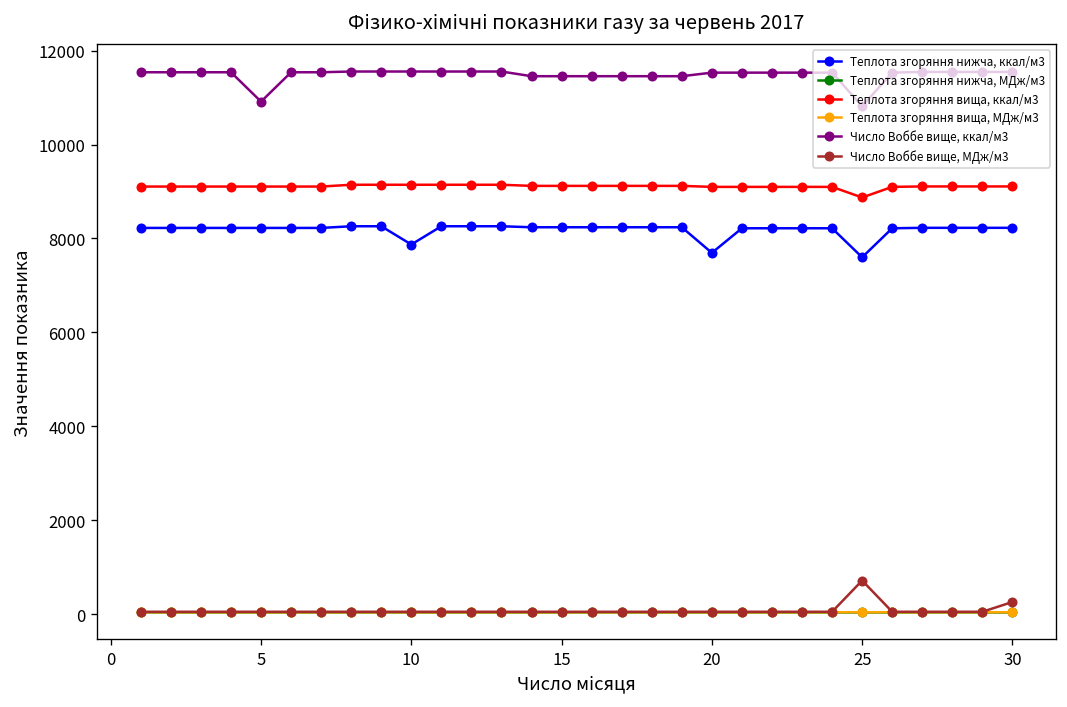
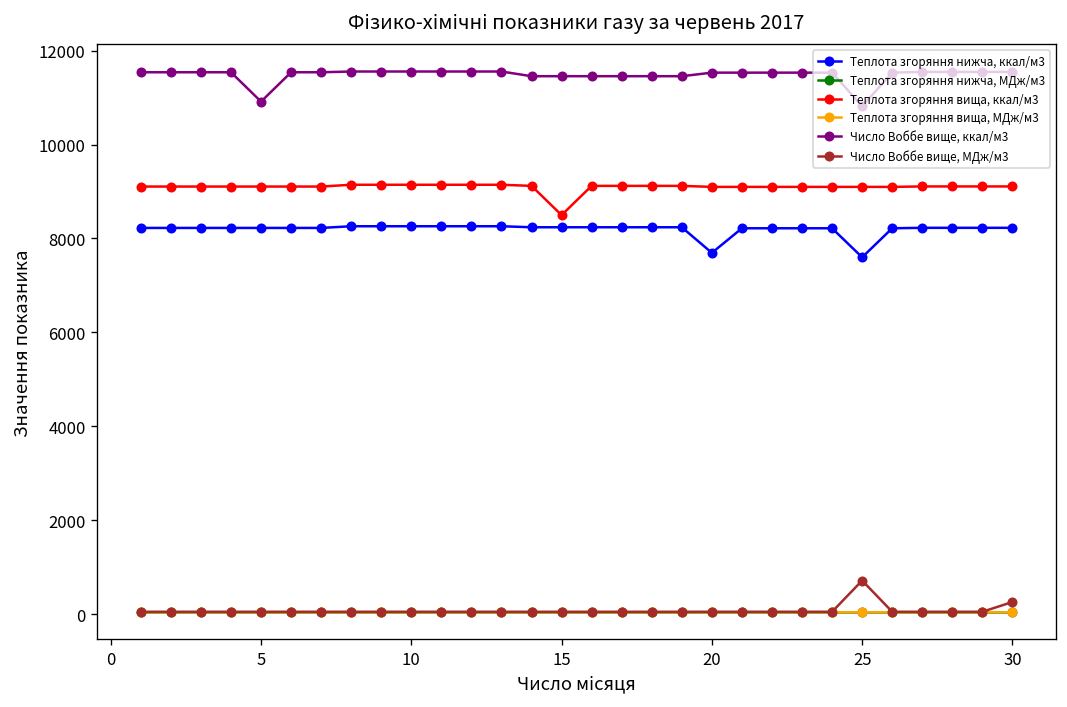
Теплота згоряння нижча, ккал/м3, 10: 7900 -> 8300
Теплота згоряння вища, ккал/м3, 15: 9100 -> 8500
Теплота згоряння вища, ккал/м3, 25: 8900 -> 9100
